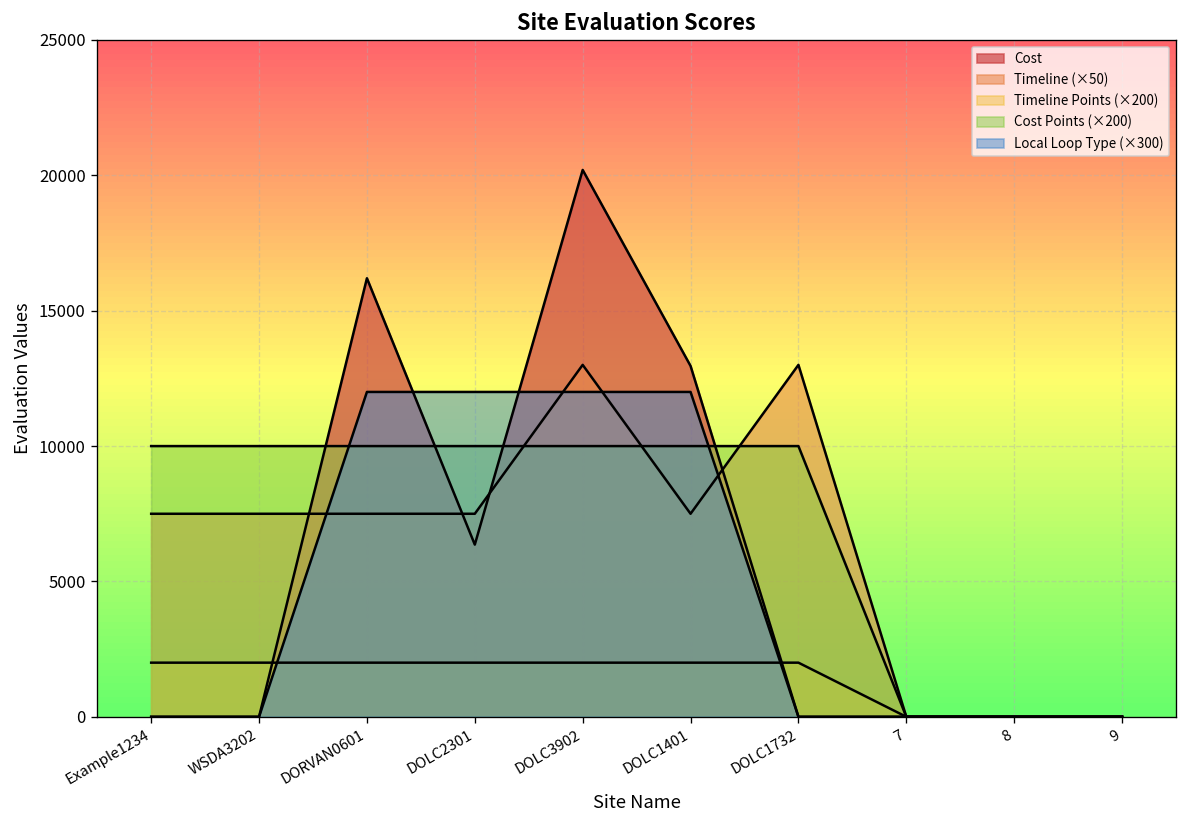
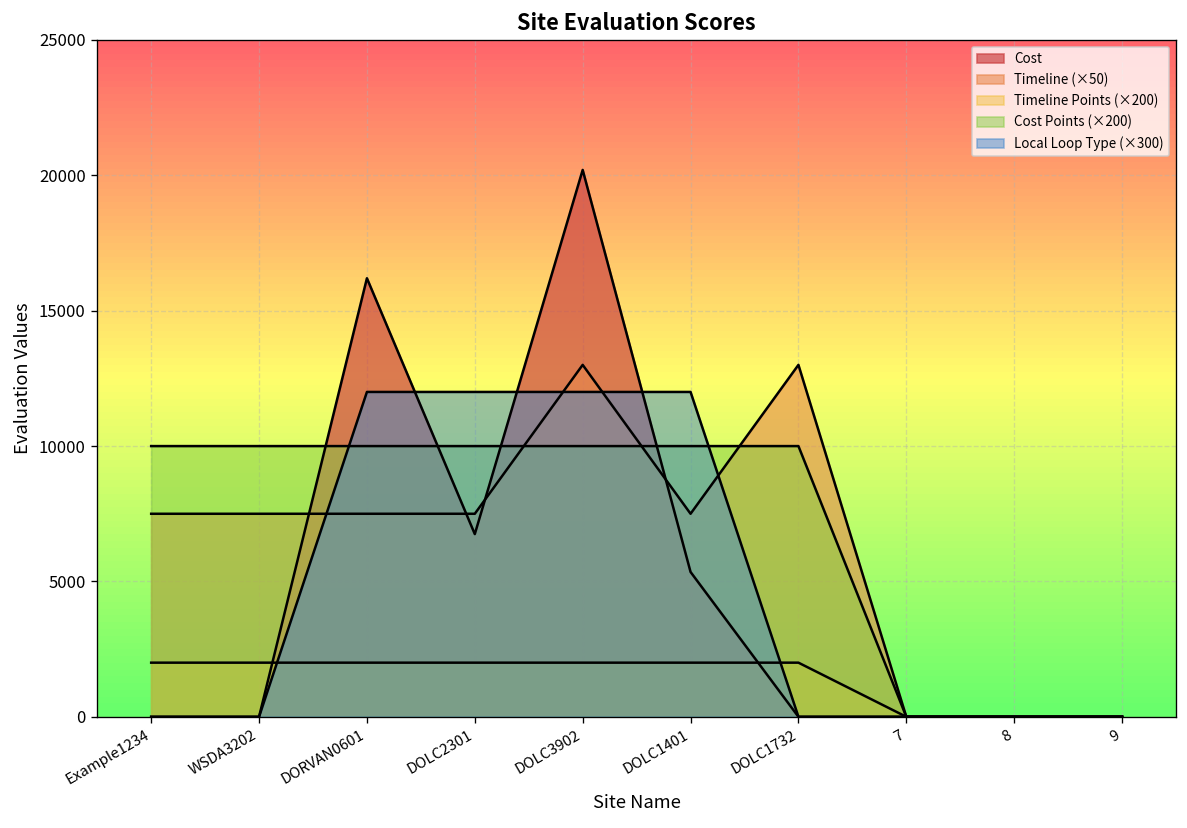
Cost, DOLC2301: 6400 -> 6700
Cost, DOLC1401: 13000 -> 5400
